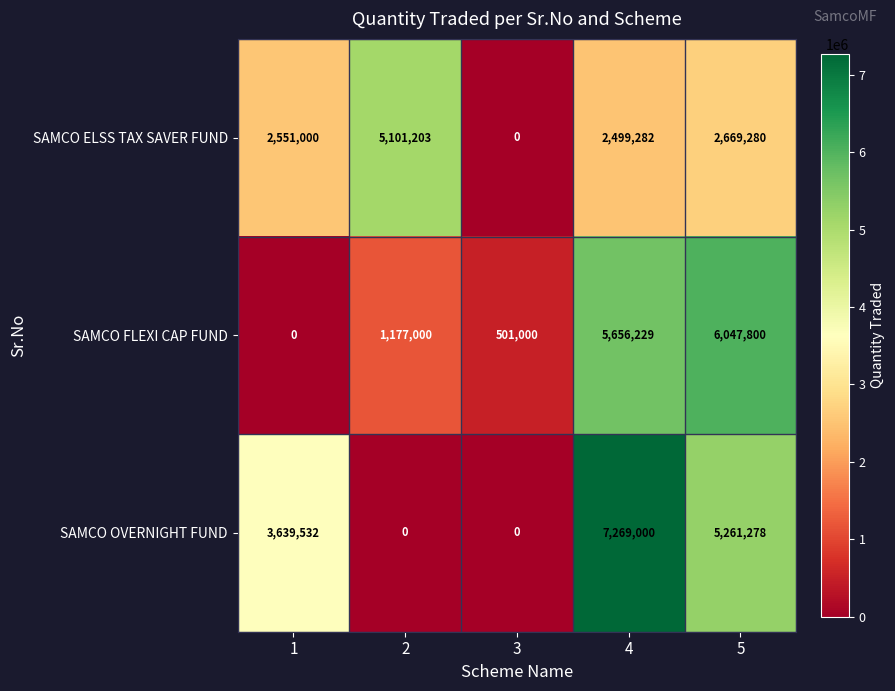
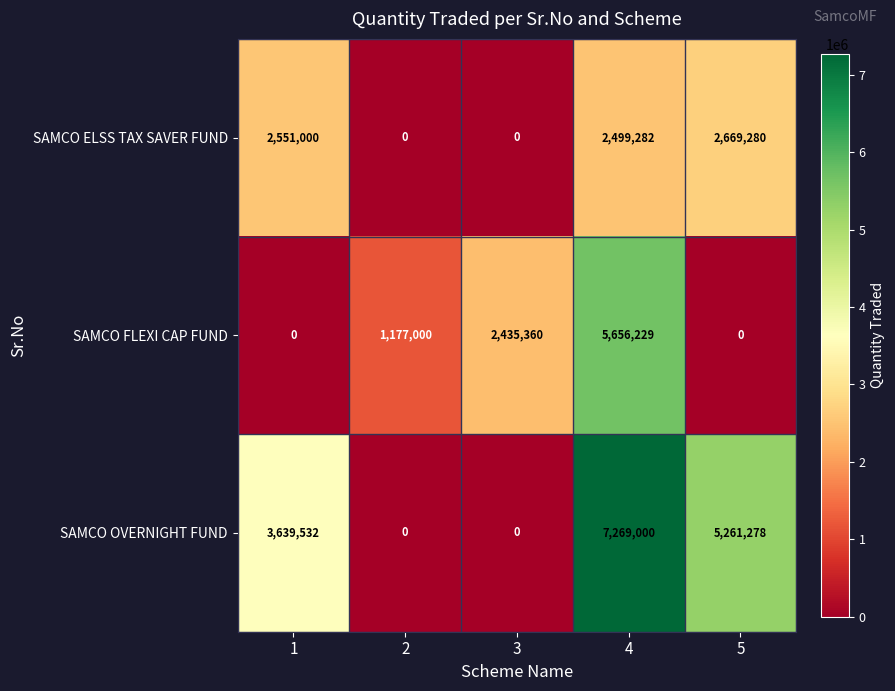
SAMCO ELSS TAX SAVER FUND, 2: 5,101,203 -> 0
SAMCO FLEXI CAP FUND, 3: 501,000 -> 2,435,360
SAMCO FLEXI CAP FUND, 5: 6,047,800 -> 0
